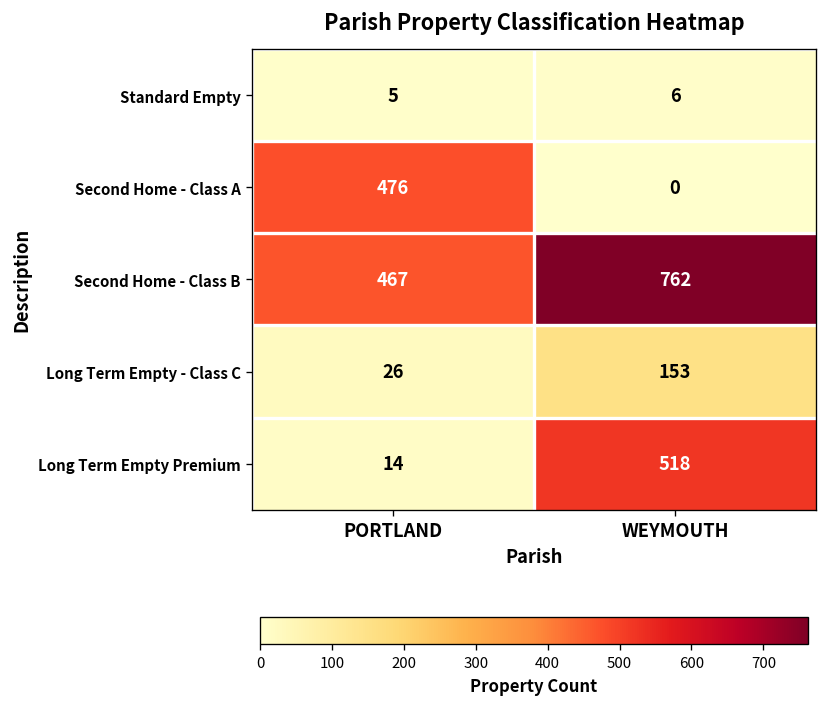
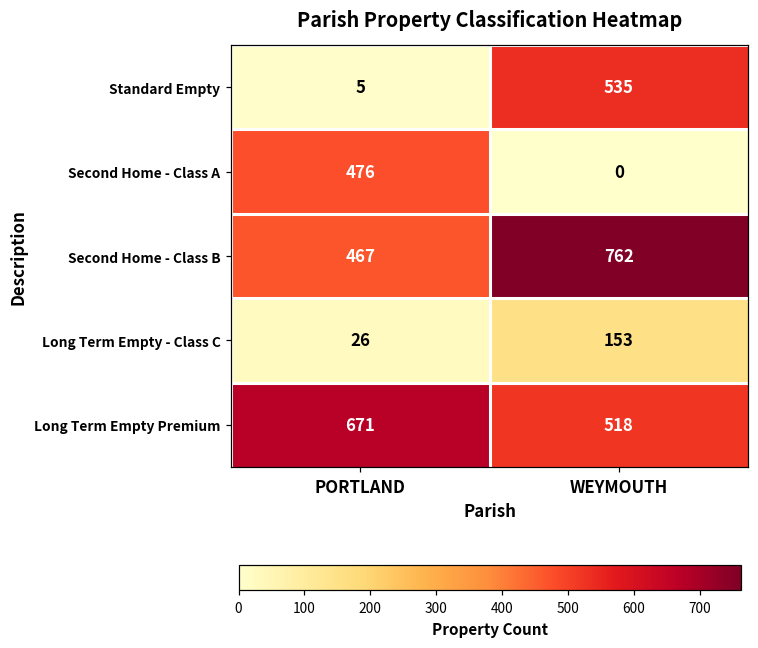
Standard Empty, WEYMOUTH: 6 -> 535
Long Term Empty Premium, PORTLAND: 14 -> 671
